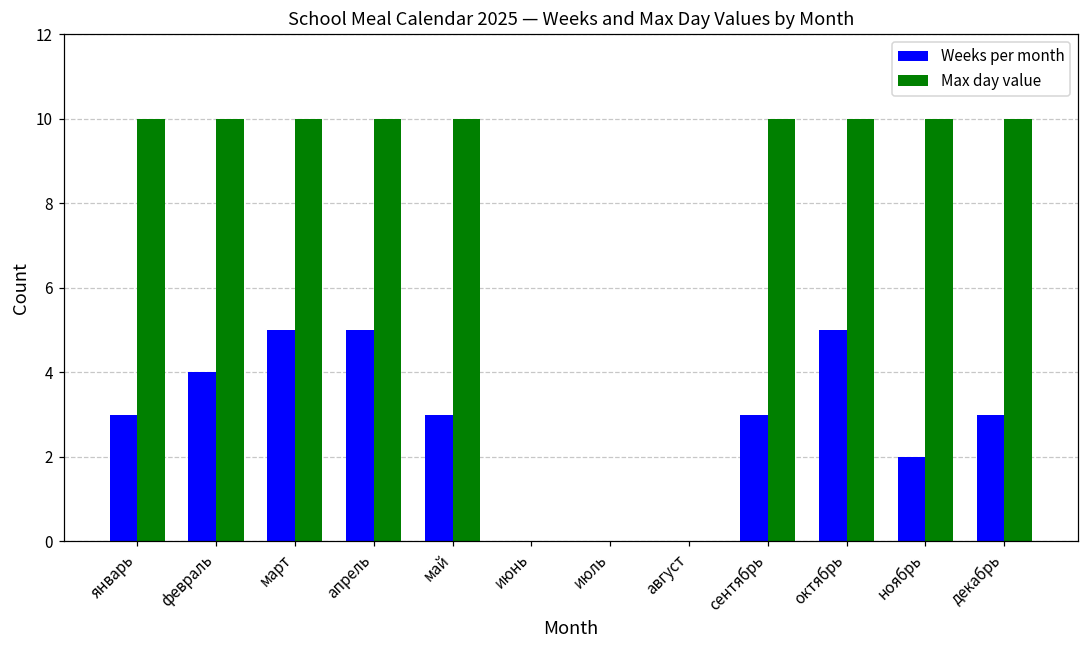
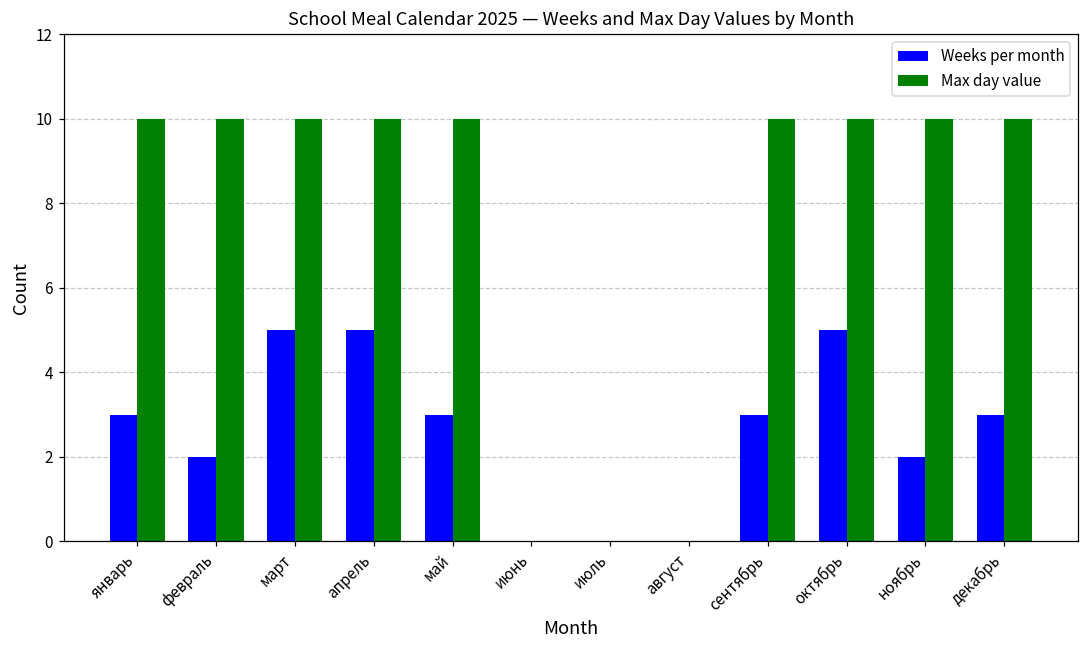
Weeks per month, февраль: 4 -> 2
